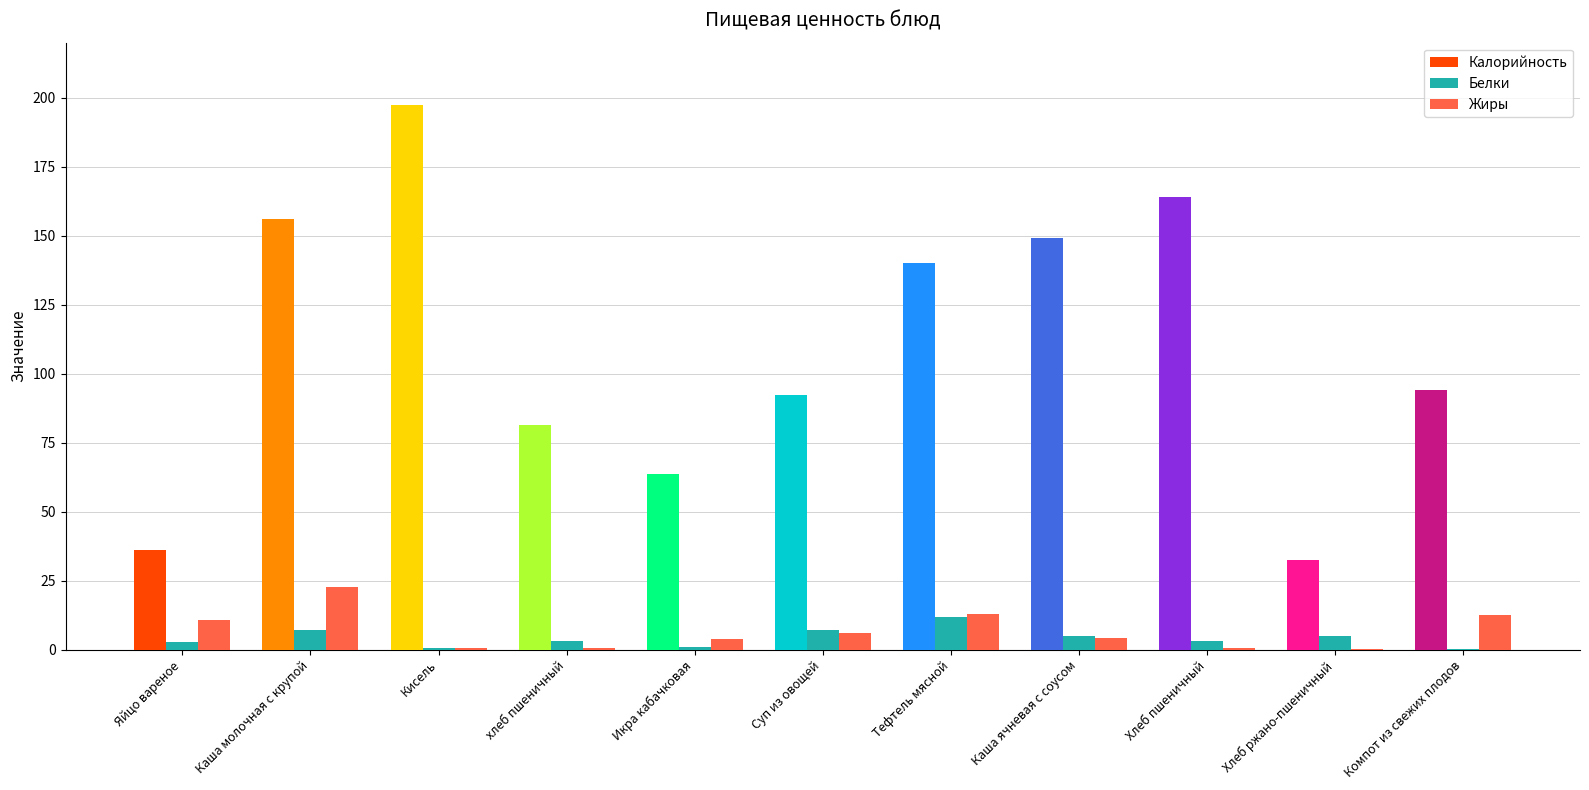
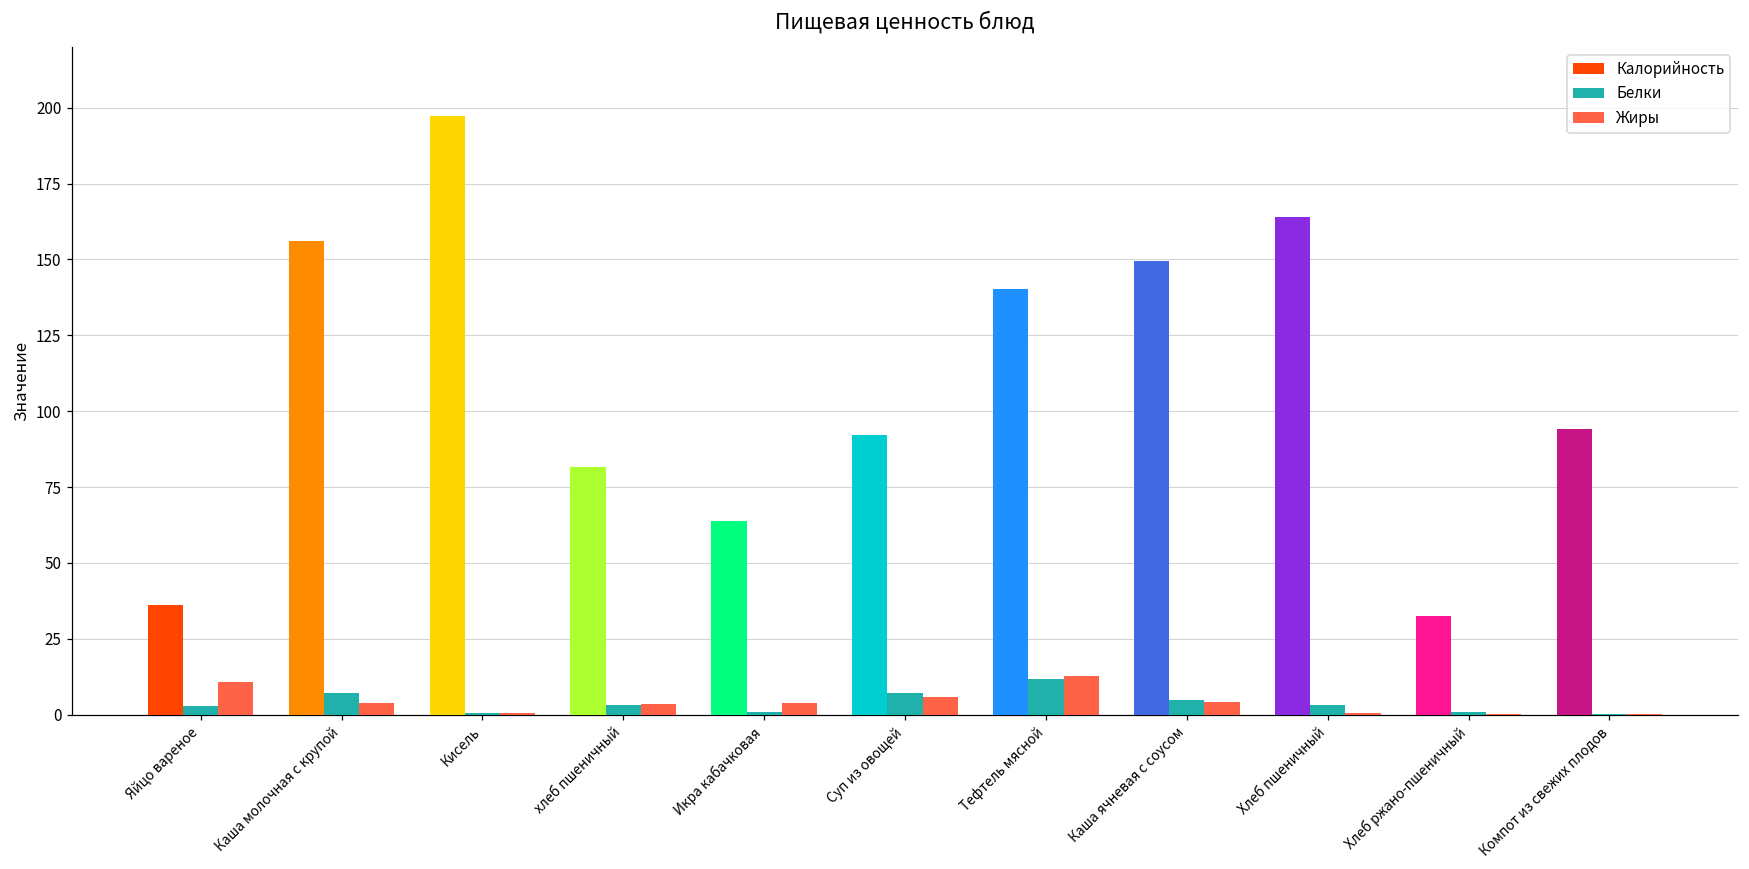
Жиры, Каша молочная с крупой: 23 -> 4
Жиры, хлеб пшеничный: 0 -> 4
Белки, Хлеб ржано-пшеничный: 5 -> 1
Жиры, Компот из свежих плодов: 13 -> 0
